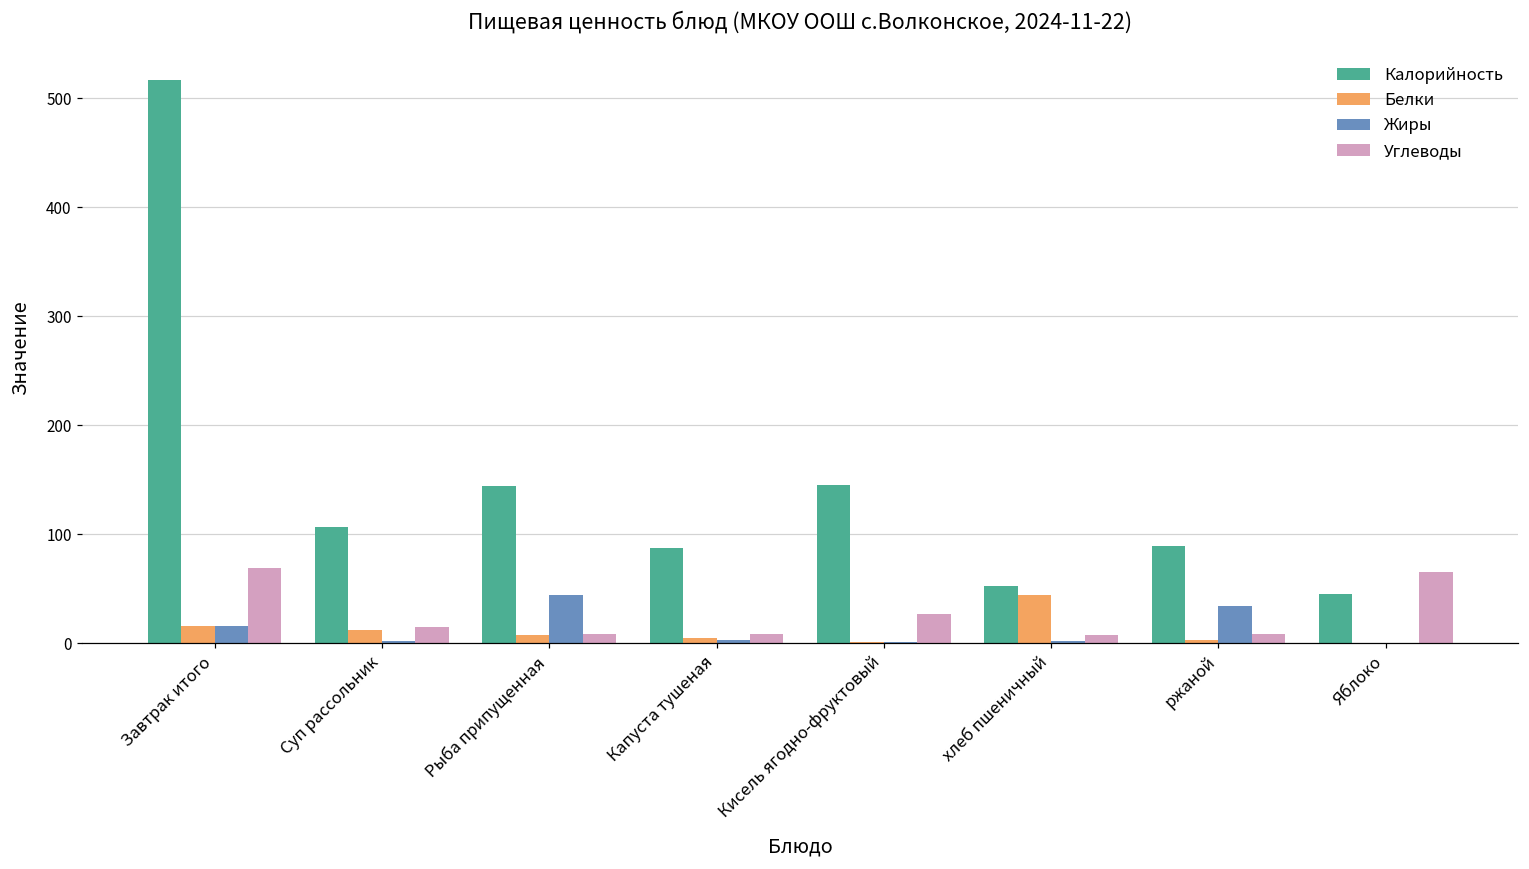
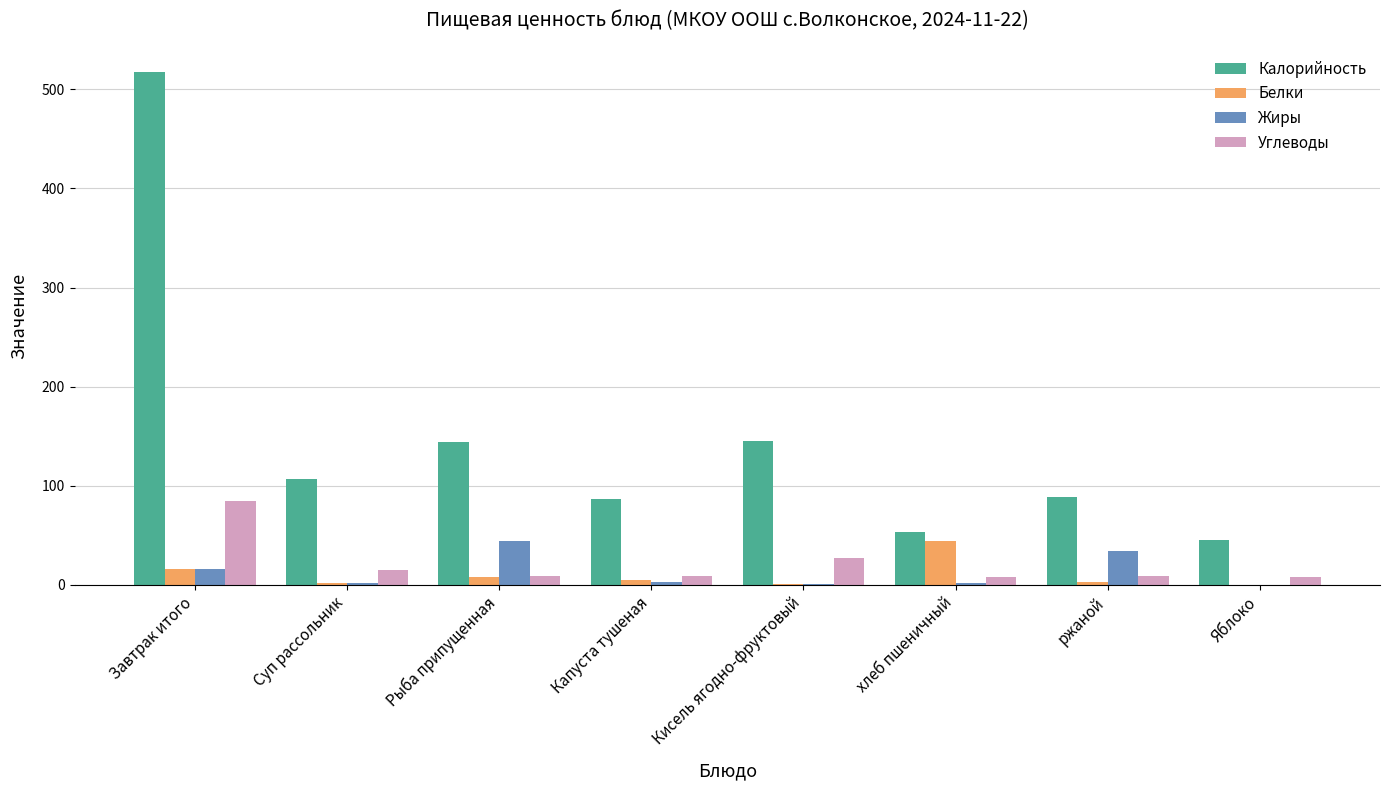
Углеводы, Завтрак итого: 70 -> 90
Белки, Суп рассольник: 10 -> 0
Углеводы, Яблоко: 70 -> 10
